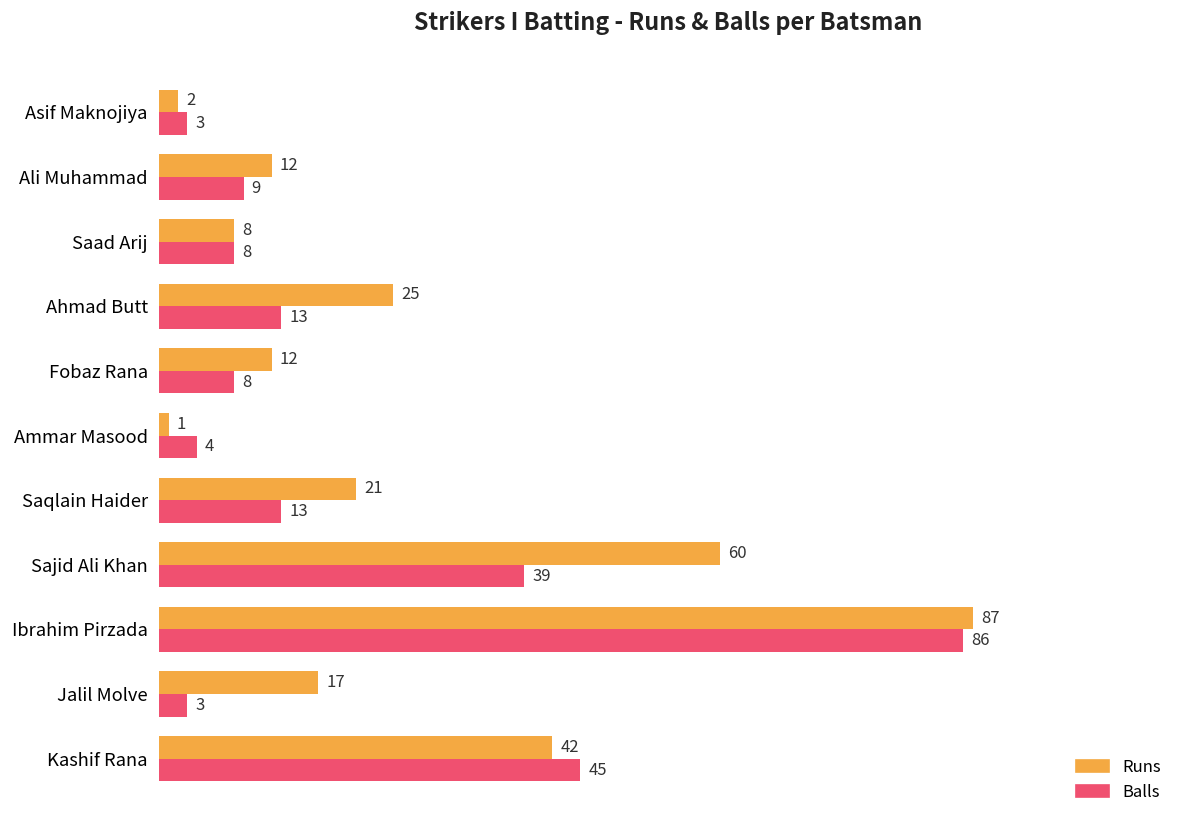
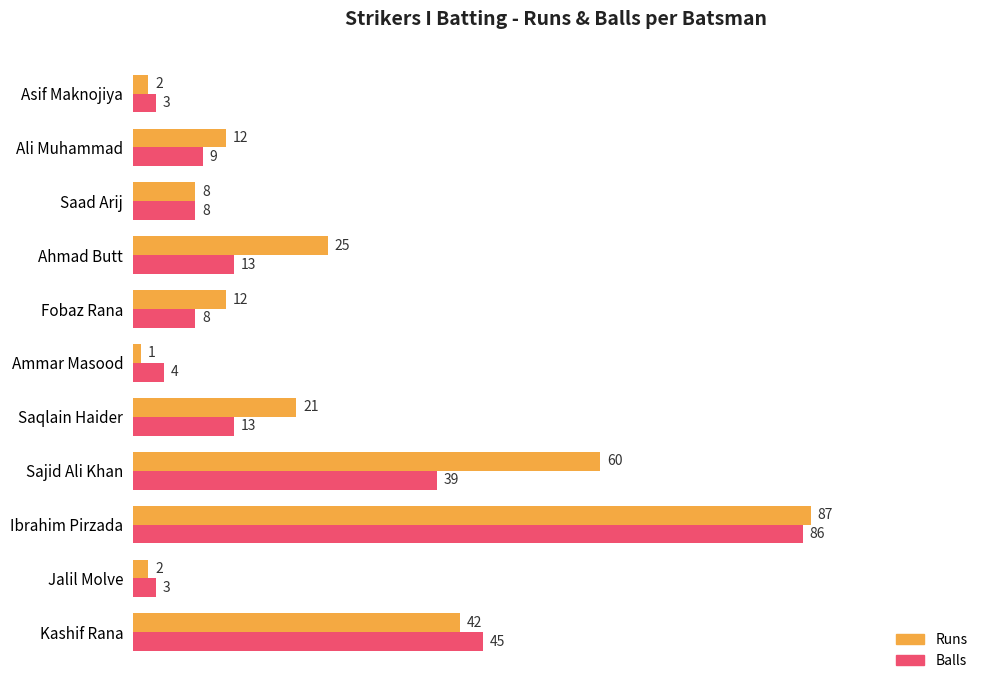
Runs, Jalil Molve: 17 -> 2
